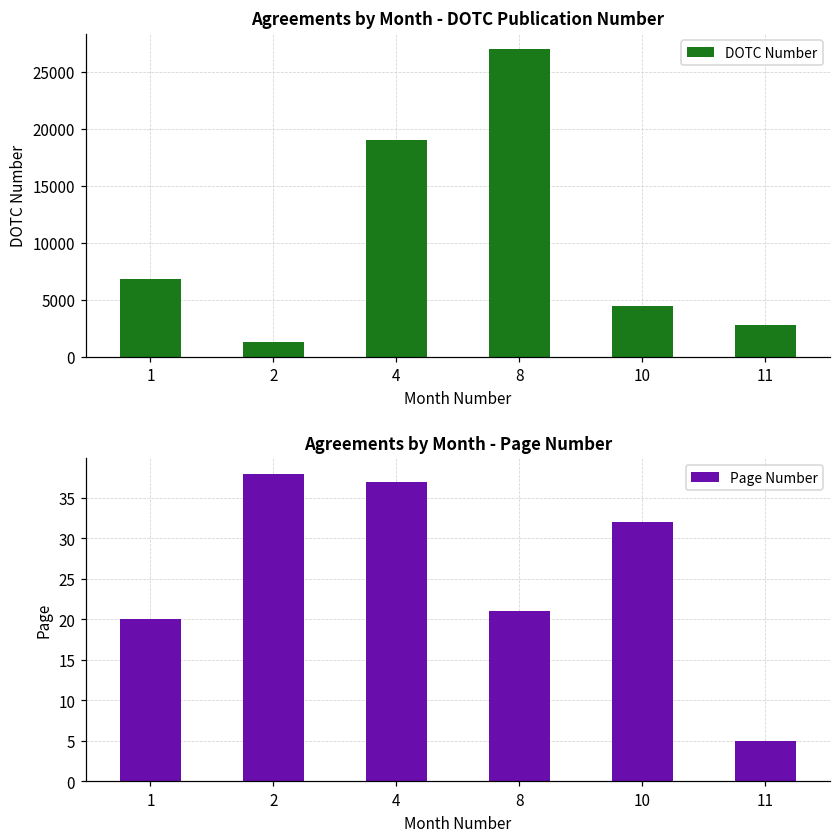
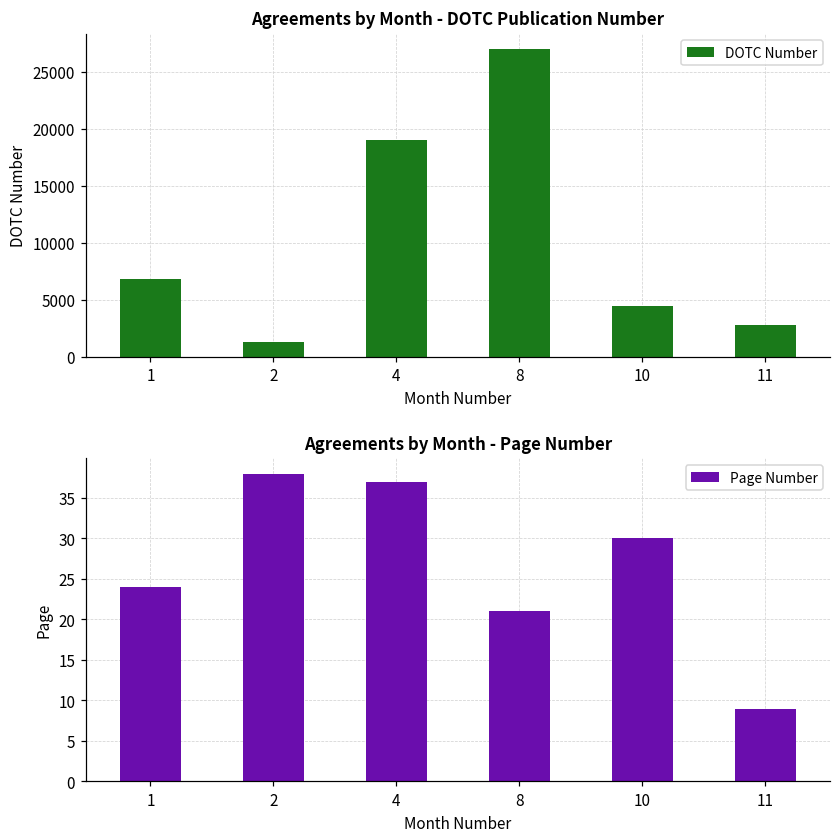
Agreements by Month - Page Number, 1: 20 -> 24
Agreements by Month - Page Number, 10: 32 -> 30
Agreements by Month - Page Number, 11: 5 -> 9
